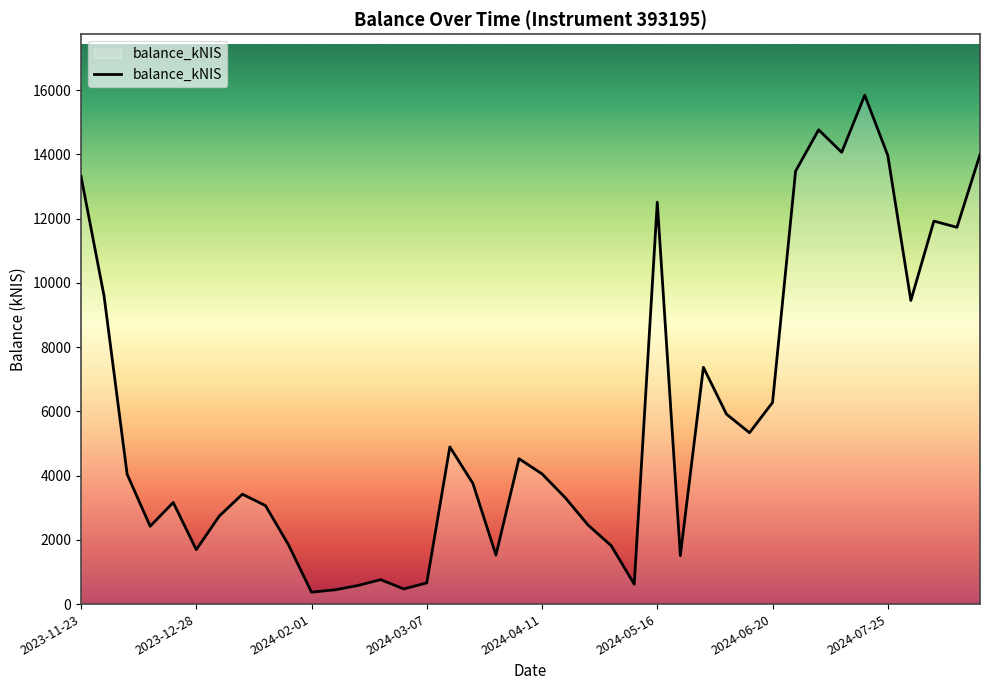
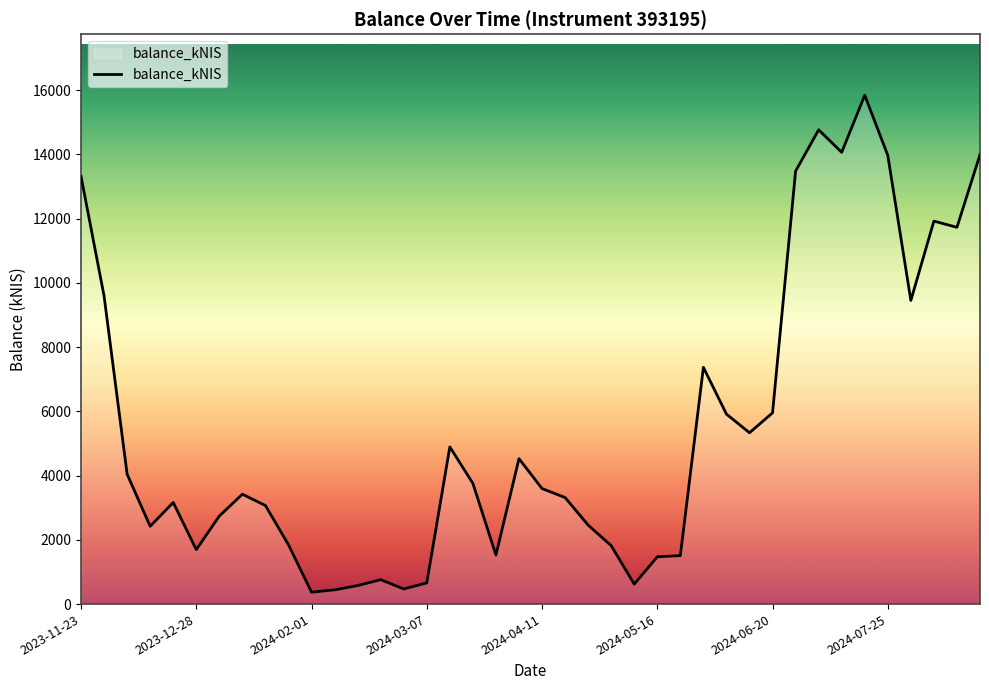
2024-04-11: 4100 -> 3600
2024-05-16: 12500 -> 1500
2024-06-20: 6300 -> 6000
